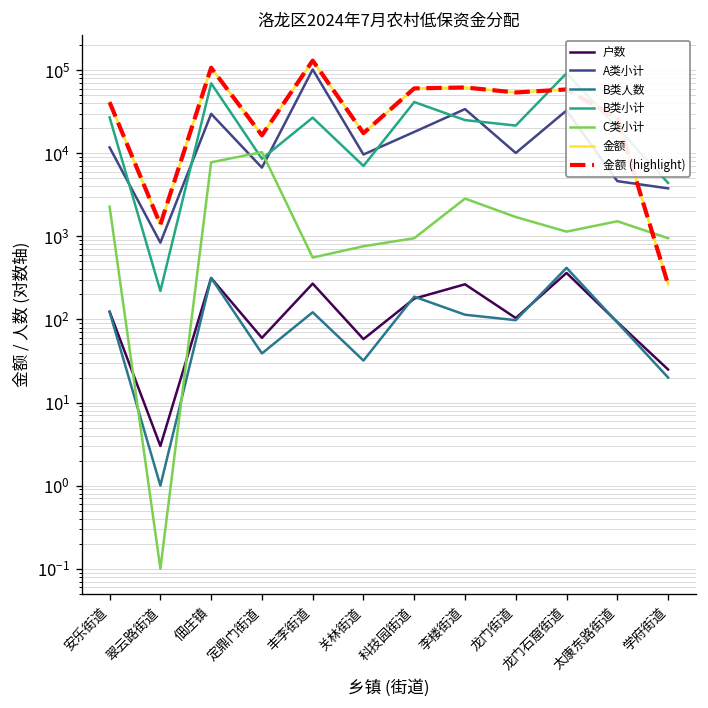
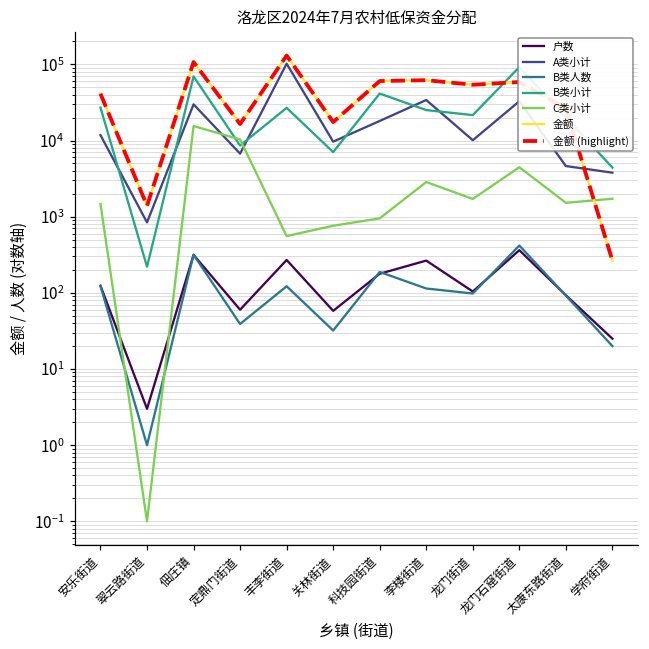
C类小计, 安乐街道: 2300 -> 1500
C类小计, 佃庄镇: 8000 -> 15000
C类小计, 龙门石窟街道: 1100 -> 4000
C类小计, 学府街道: 1000 -> 1700
